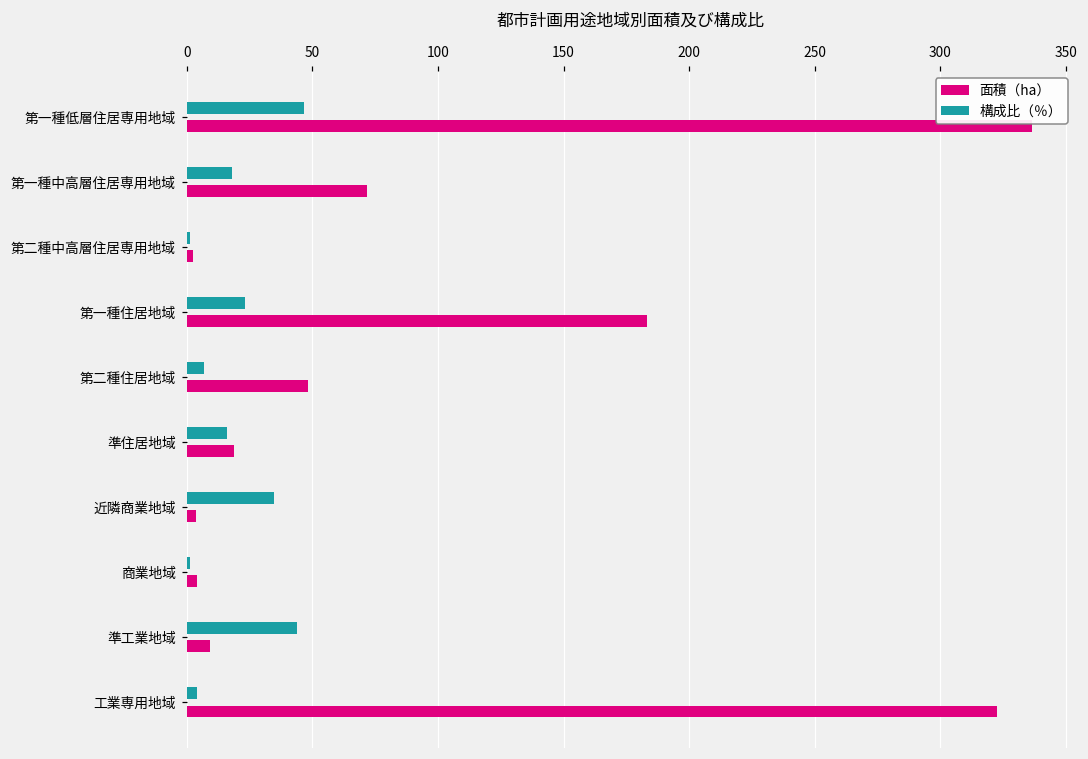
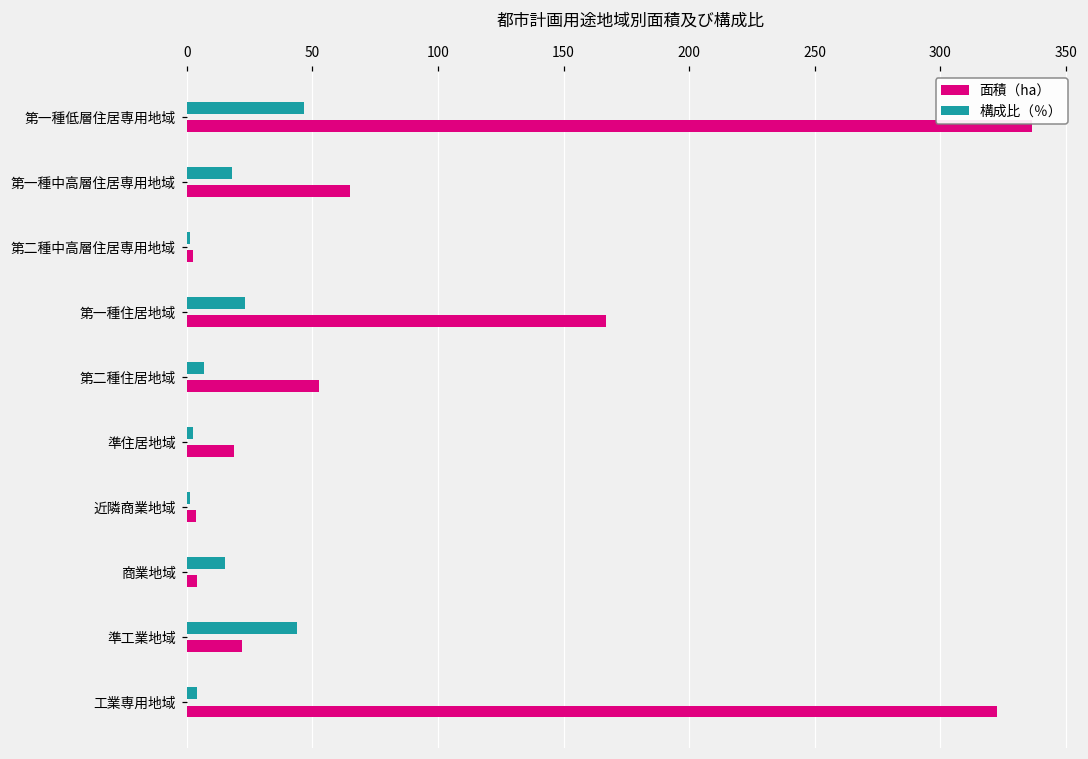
面積（ha）, 第一種中高層住居専用地域: 72 -> 65
面積（ha）, 第一種住居地域: 183 -> 167
面積（ha）, 第二種住居地域: 48 -> 53
構成比（％）, 準住居地域: 16 -> 3
構成比（％）, 近隣商業地域: 35 -> 1
構成比（％）, 商業地域: 1 -> 15
面積（ha）, 準工業地域: 9 -> 22
